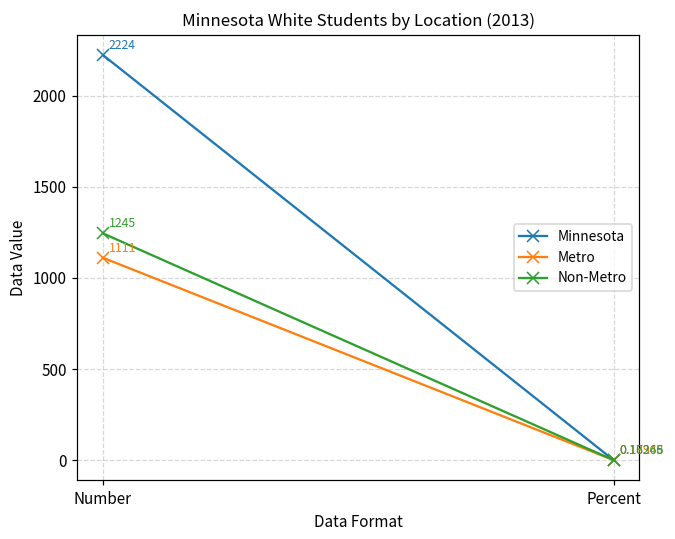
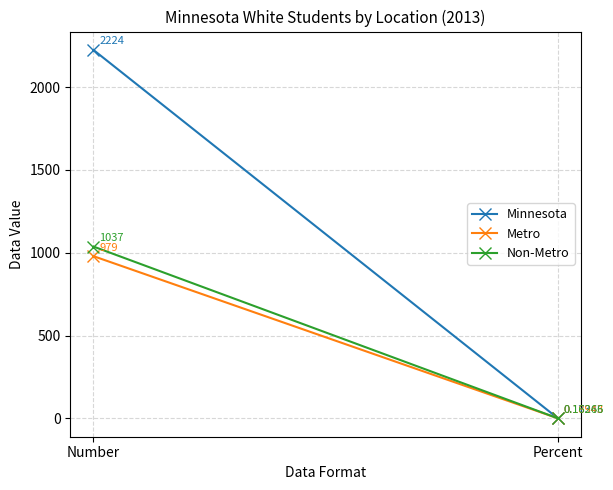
Metro, Number: 1111 -> 979
Non-Metro, Number: 1245 -> 1037
